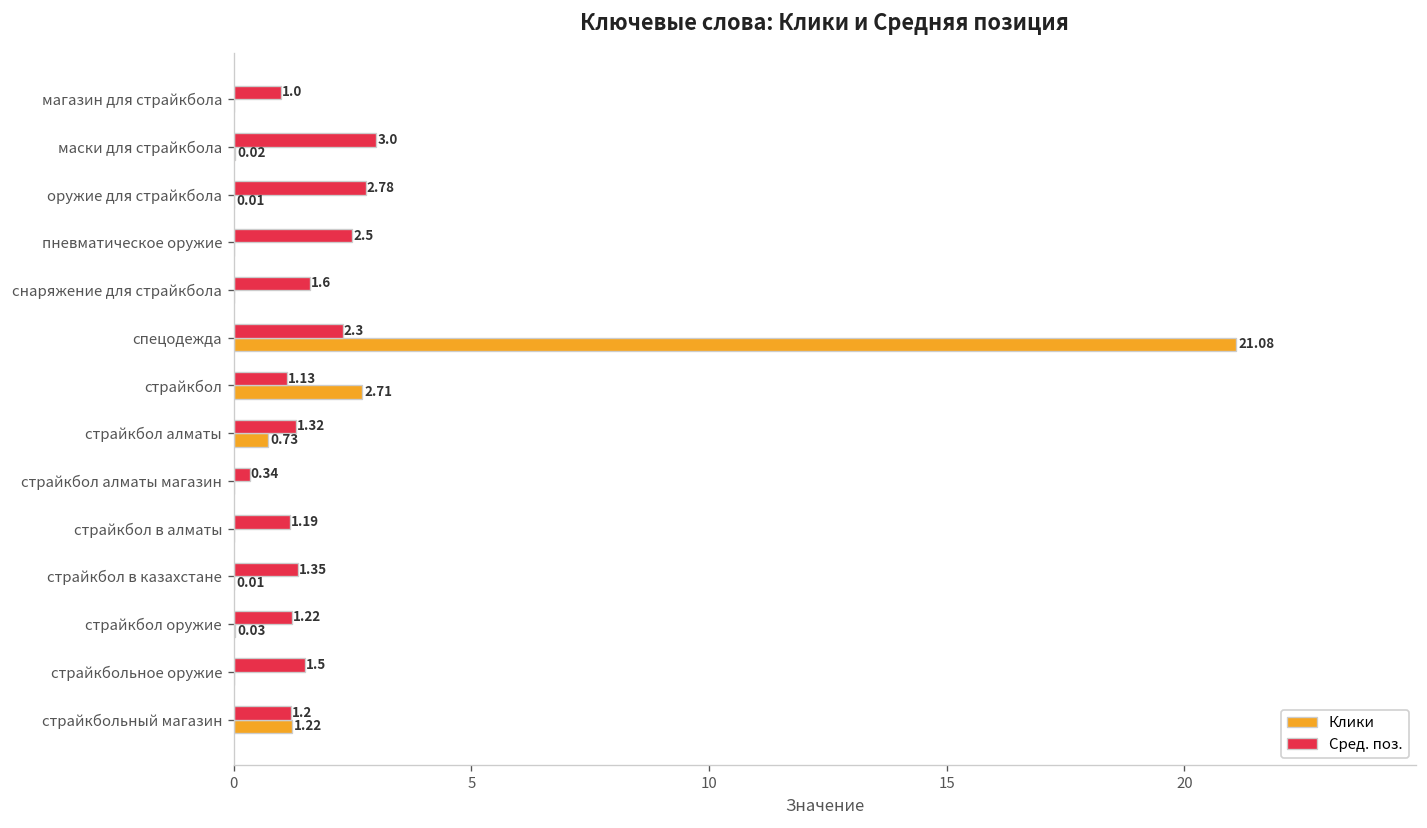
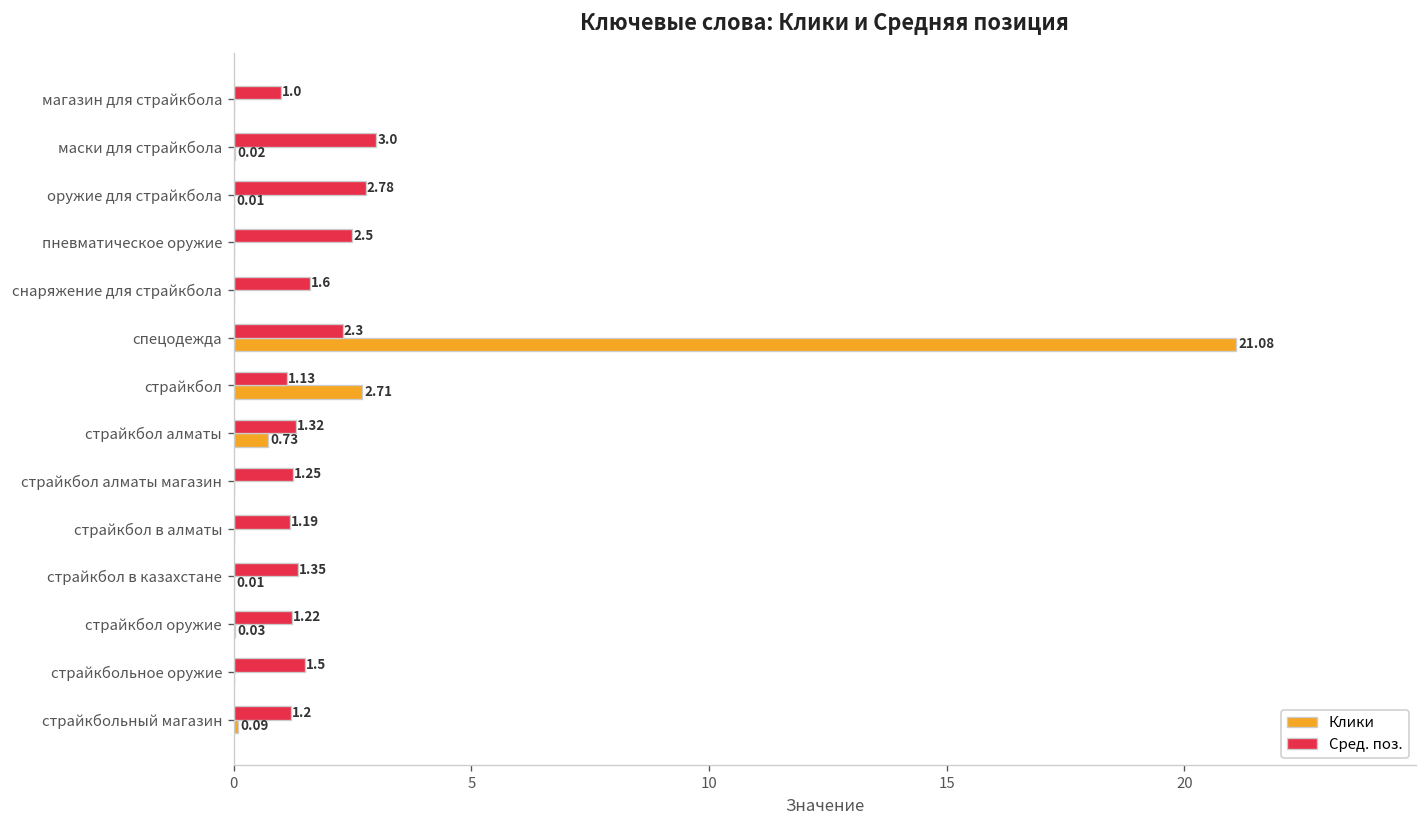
Сред. поз., страйкбол алматы магазин: 0.34 -> 1.25
Клики, страйкбольный магазин: 1.22 -> 0.09
